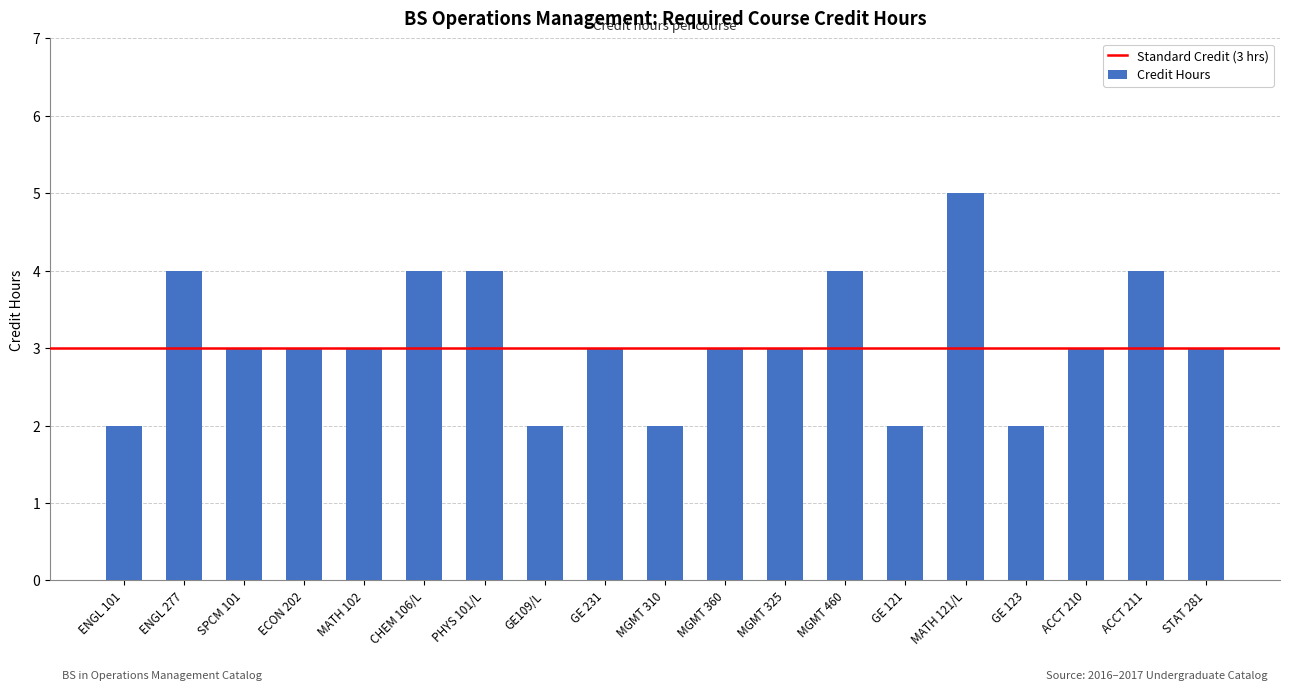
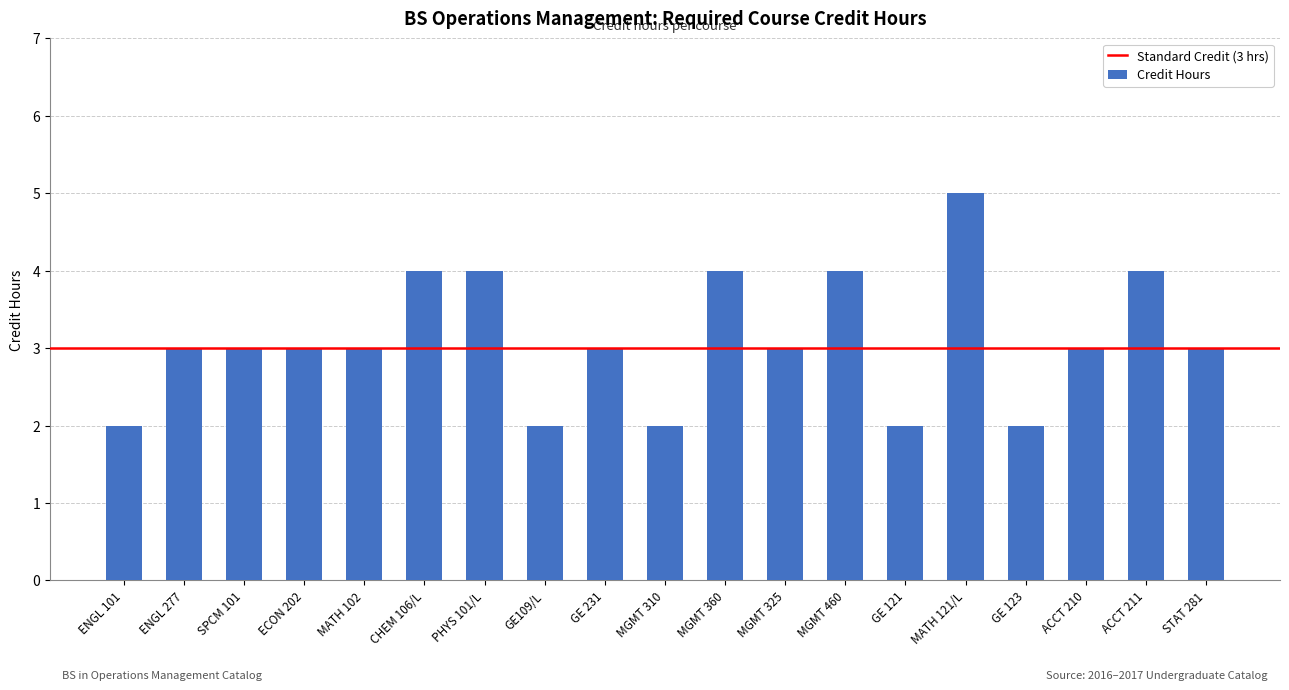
ENGL 277: 4 -> 3
MGMT 360: 3 -> 4
